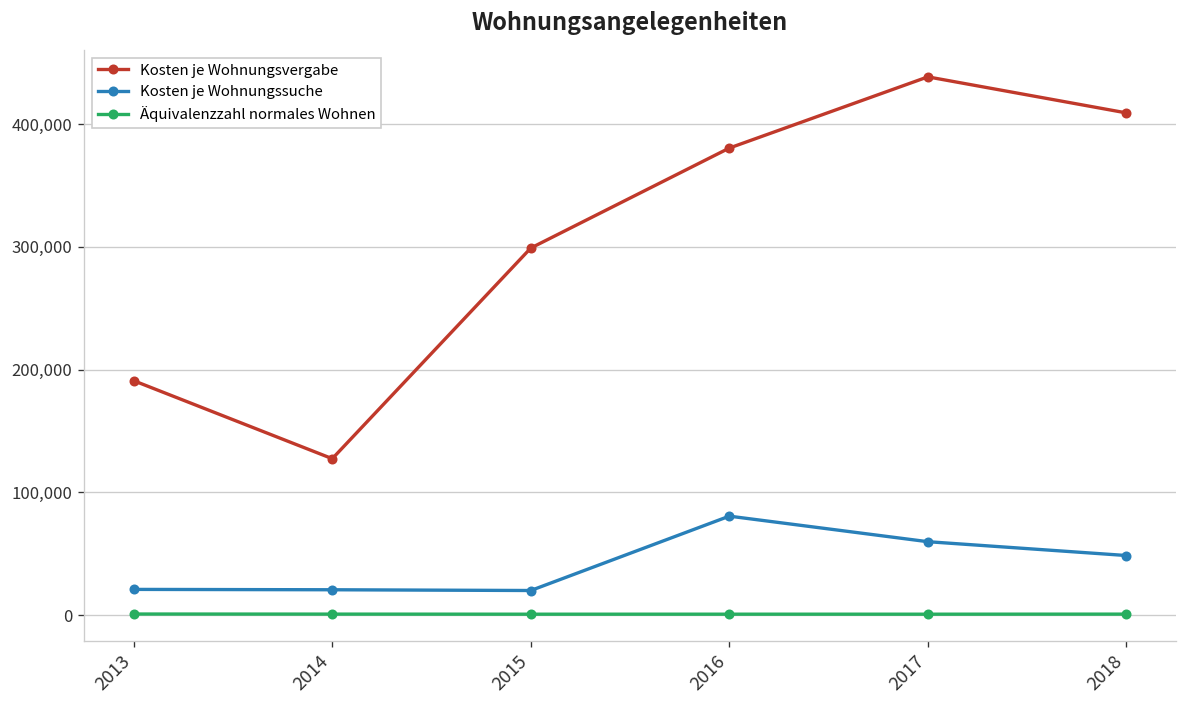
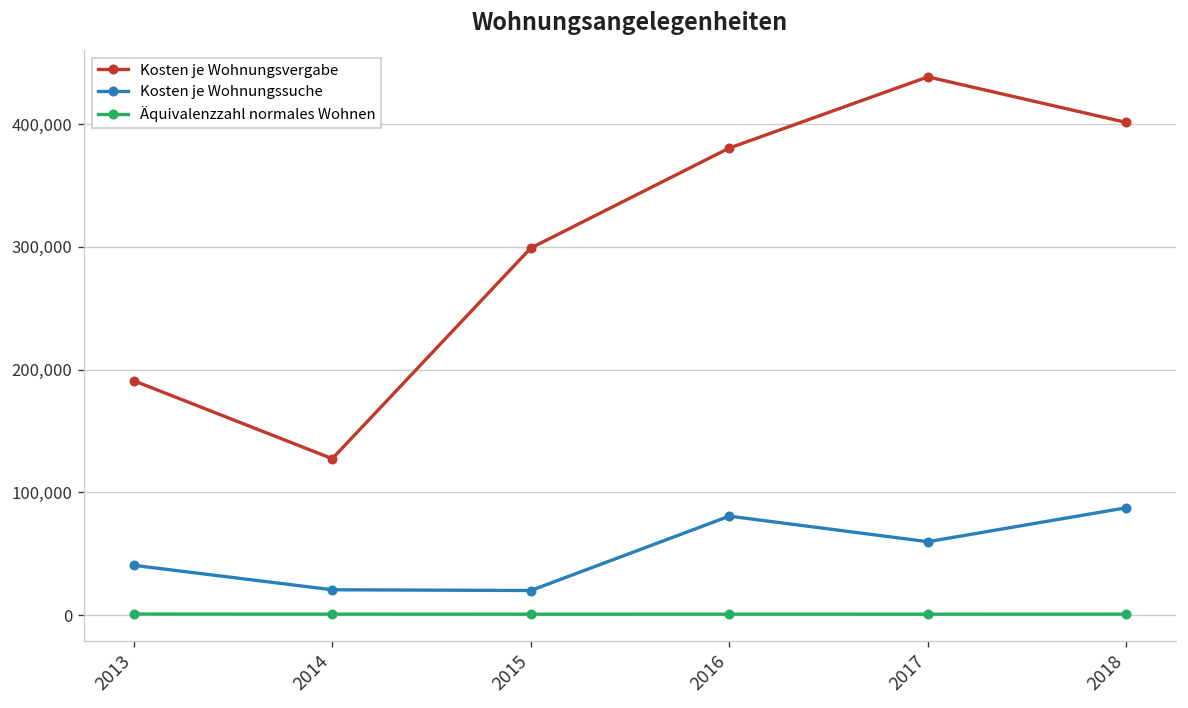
Kosten je Wohnungssuche, 2013: 21,000 -> 41,000
Kosten je Wohnungsvergabe, 2018: 409,000 -> 401,000
Kosten je Wohnungssuche, 2018: 49,000 -> 88,000
